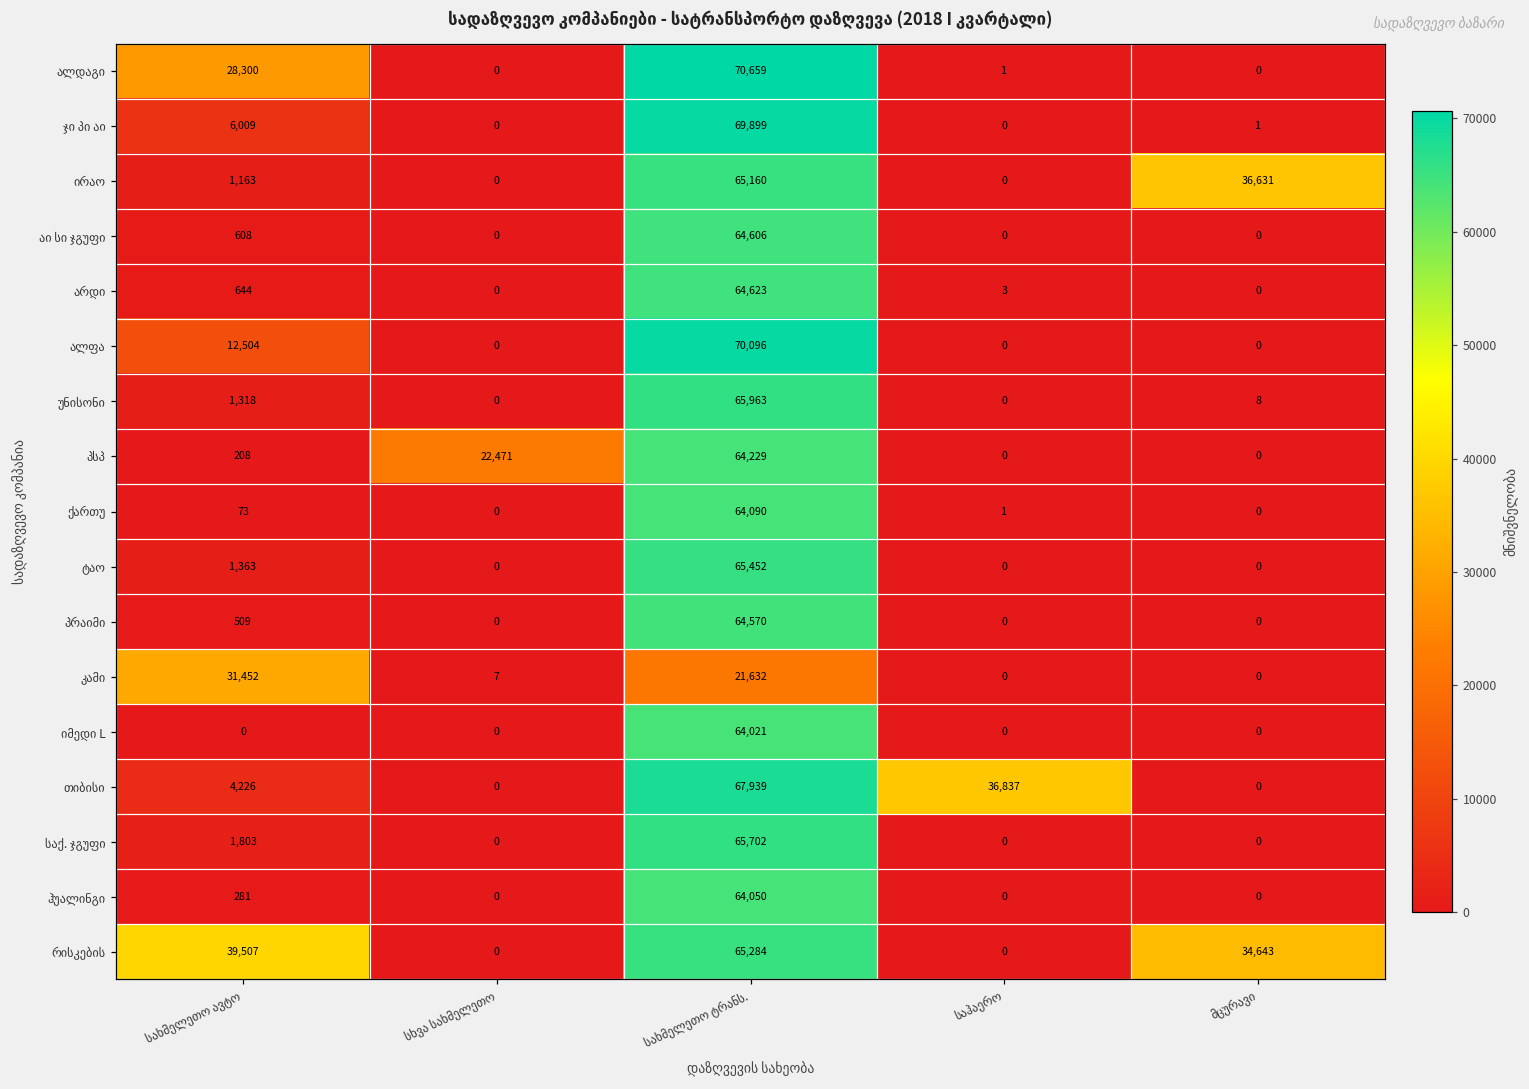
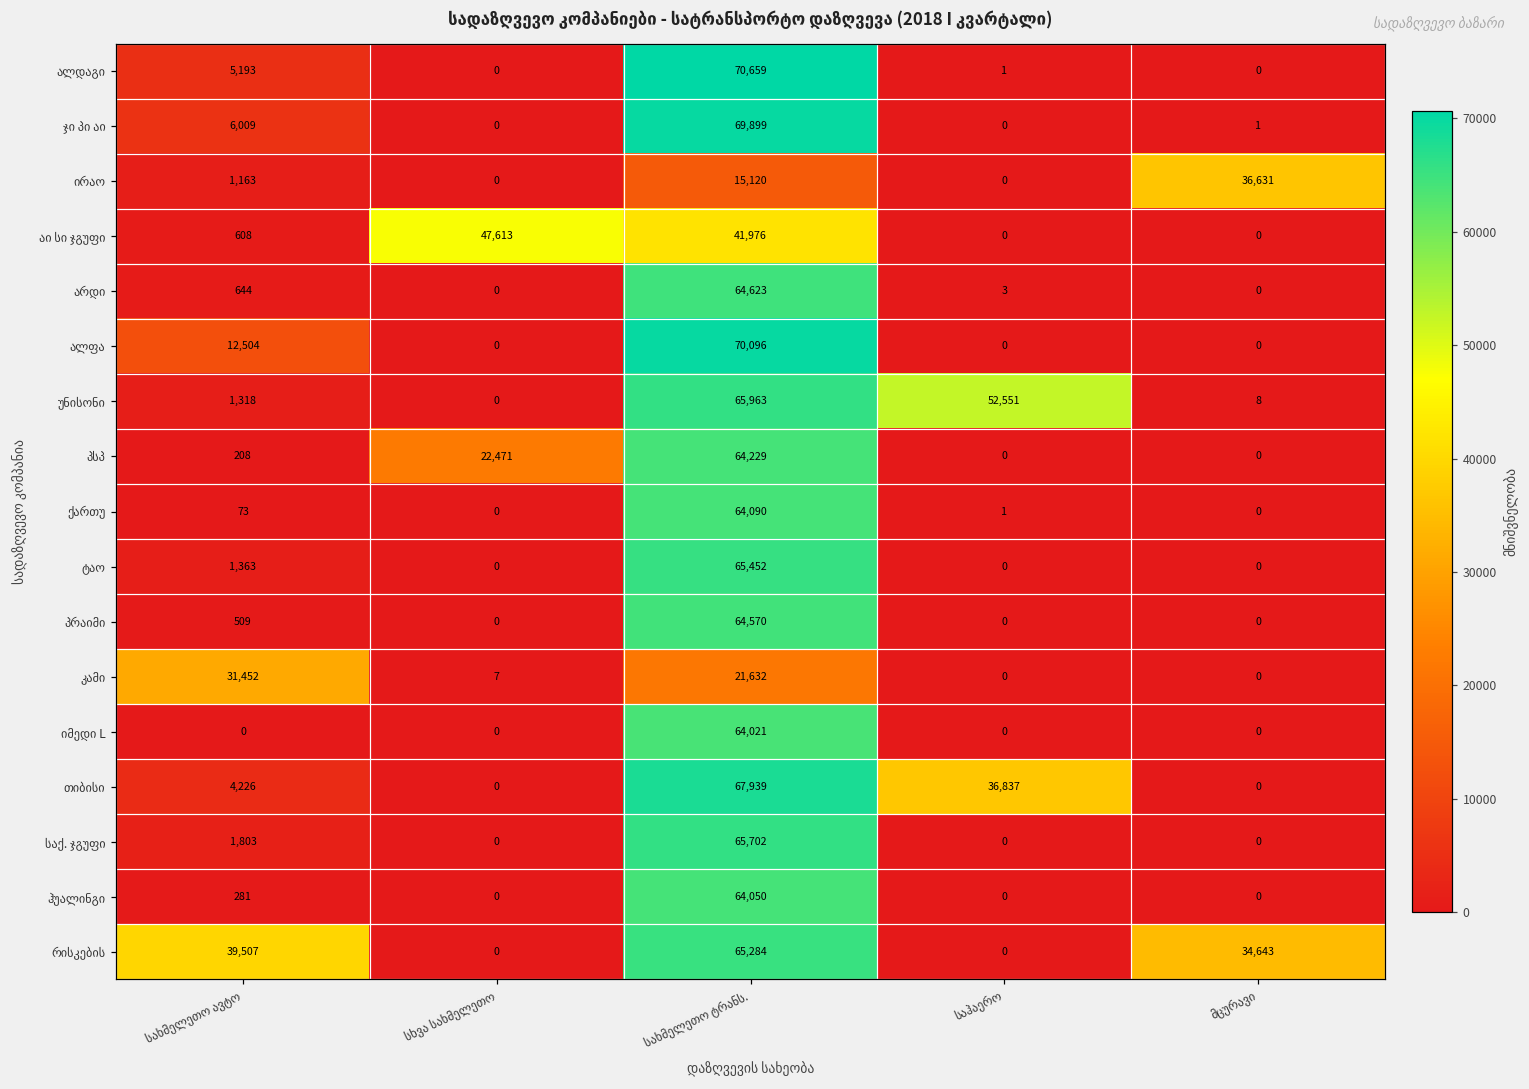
ალდაგი, სახმელეთო ავტო: 28,300 -> 5,193
ირაო, სახმელეთო ტრანს.: 65,160 -> 15,120
აი სი ჯგუფი, სხვა სახმელეთო: 0 -> 47,613
აი სი ჯგუფი, სახმელეთო ტრანს.: 64,606 -> 41,976
უნისონი, საჰაერო: 0 -> 52,551
